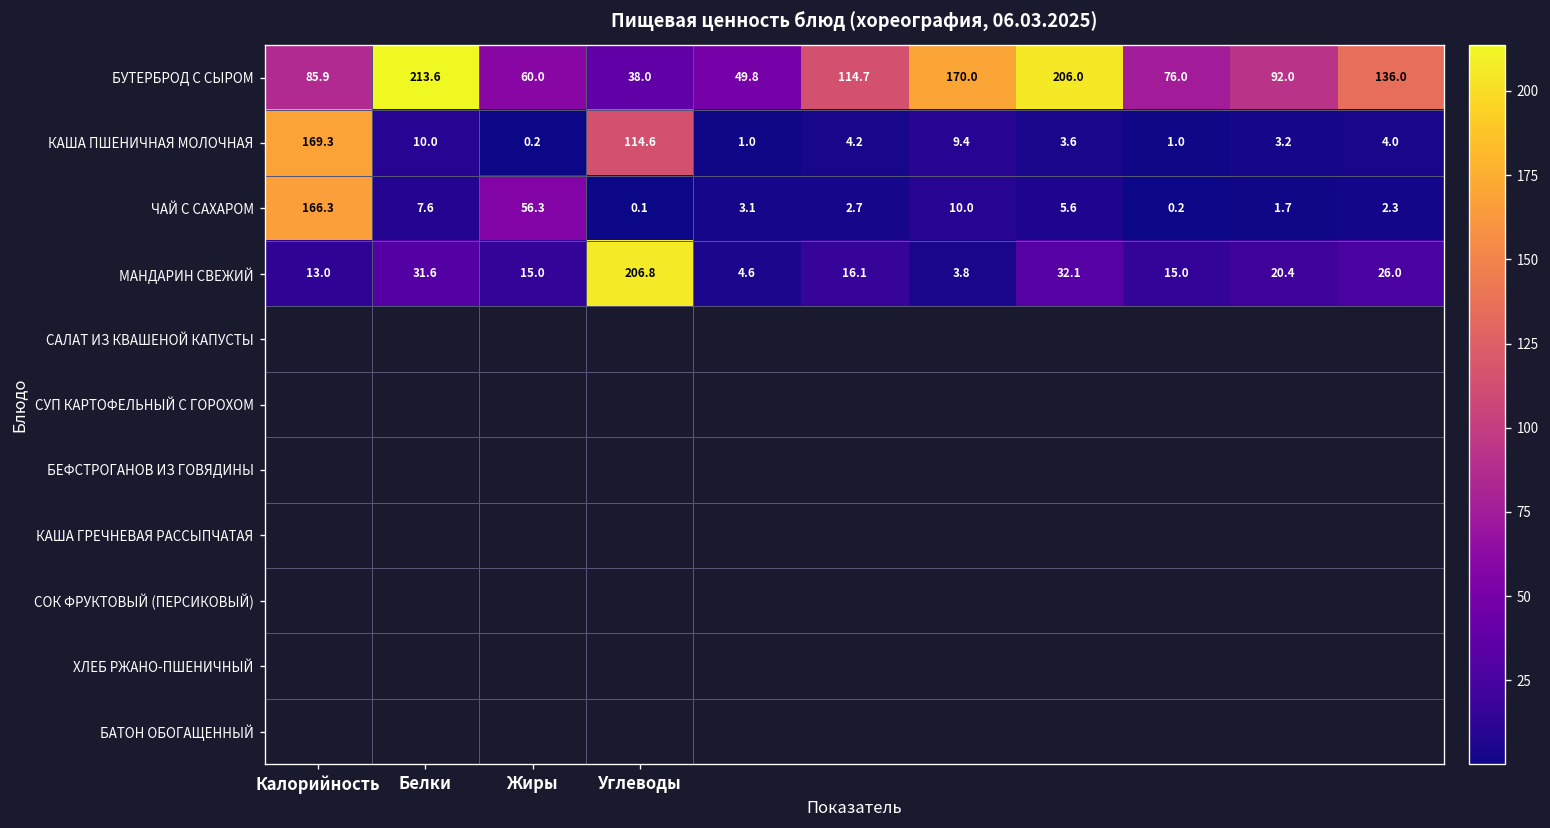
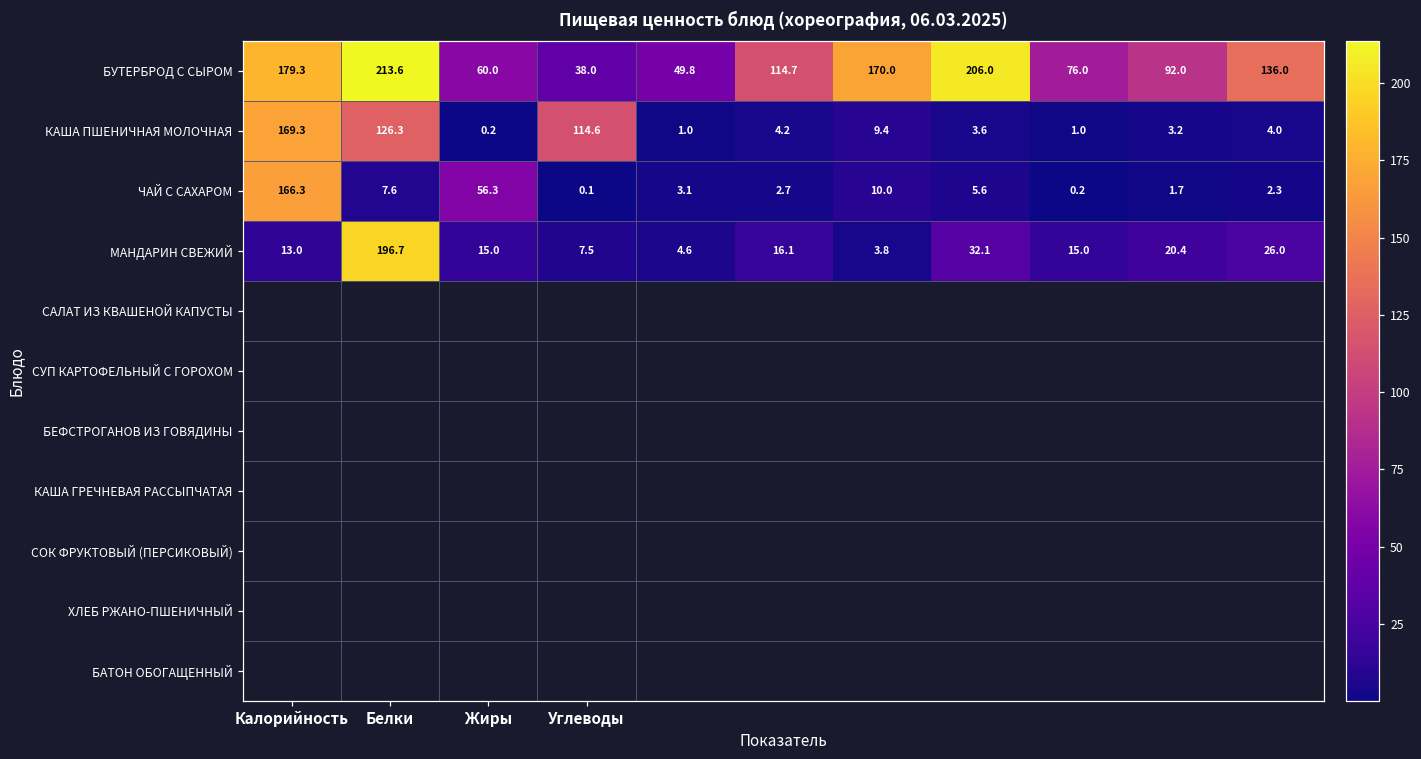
БУТЕРБРОД С СЫРОМ, Калорийность: 85.9 -> 179.3
КАША ПШЕНИЧНАЯ МОЛОЧНАЯ, Белки: 10.0 -> 126.3
МАНДАРИН СВЕЖИЙ, Белки: 31.6 -> 196.7
МАНДАРИН СВЕЖИЙ, Углеводы: 206.8 -> 7.5
